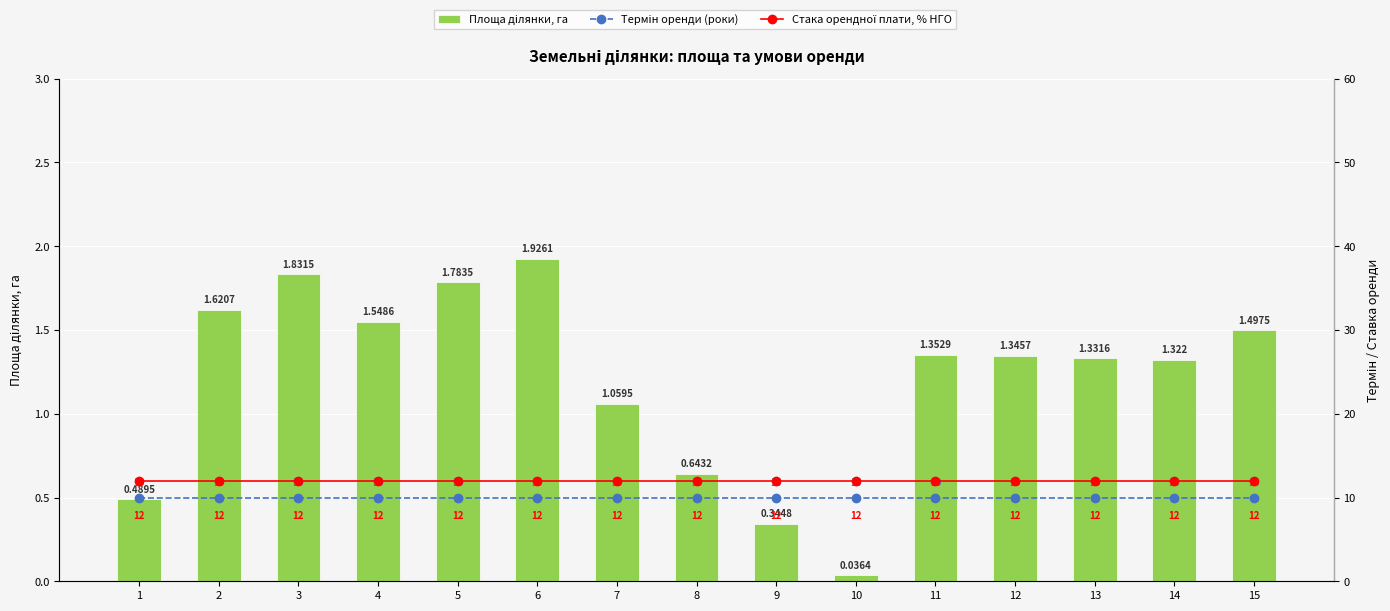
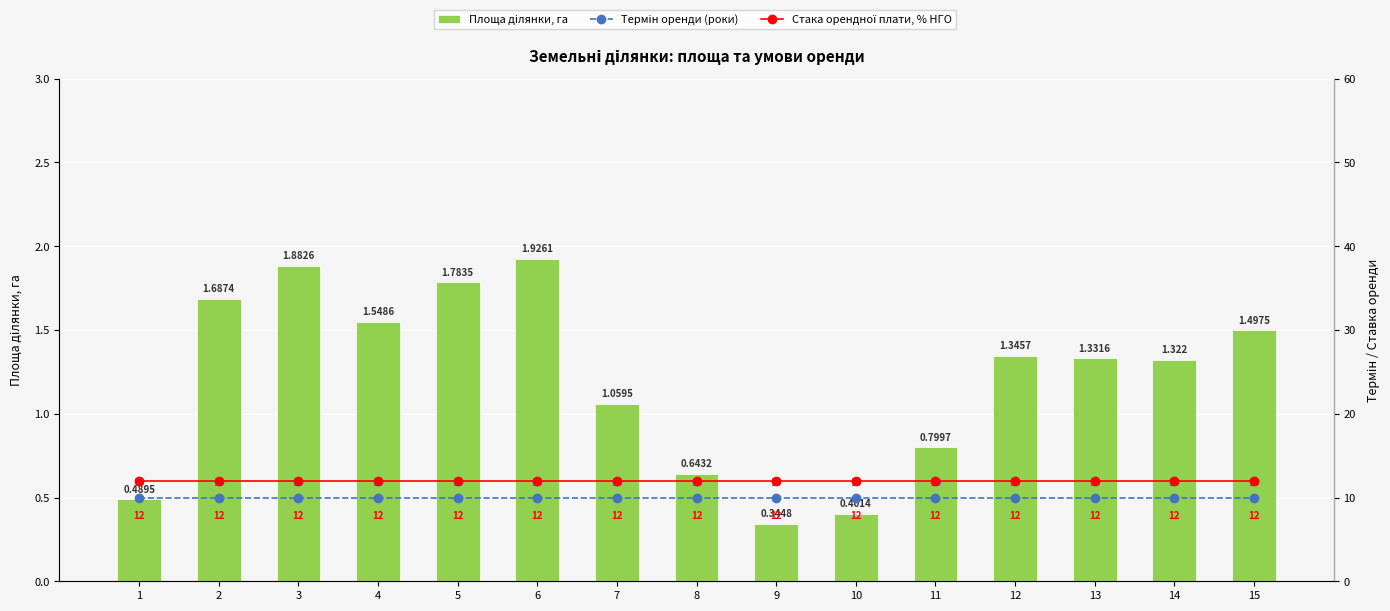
Площа ділянки, га, 2: 1.6207 -> 1.6874
Площа ділянки, га, 3: 1.8315 -> 1.8826
Площа ділянки, га, 10: 0.0364 -> 0.4014
Площа ділянки, га, 11: 1.3529 -> 0.7997
